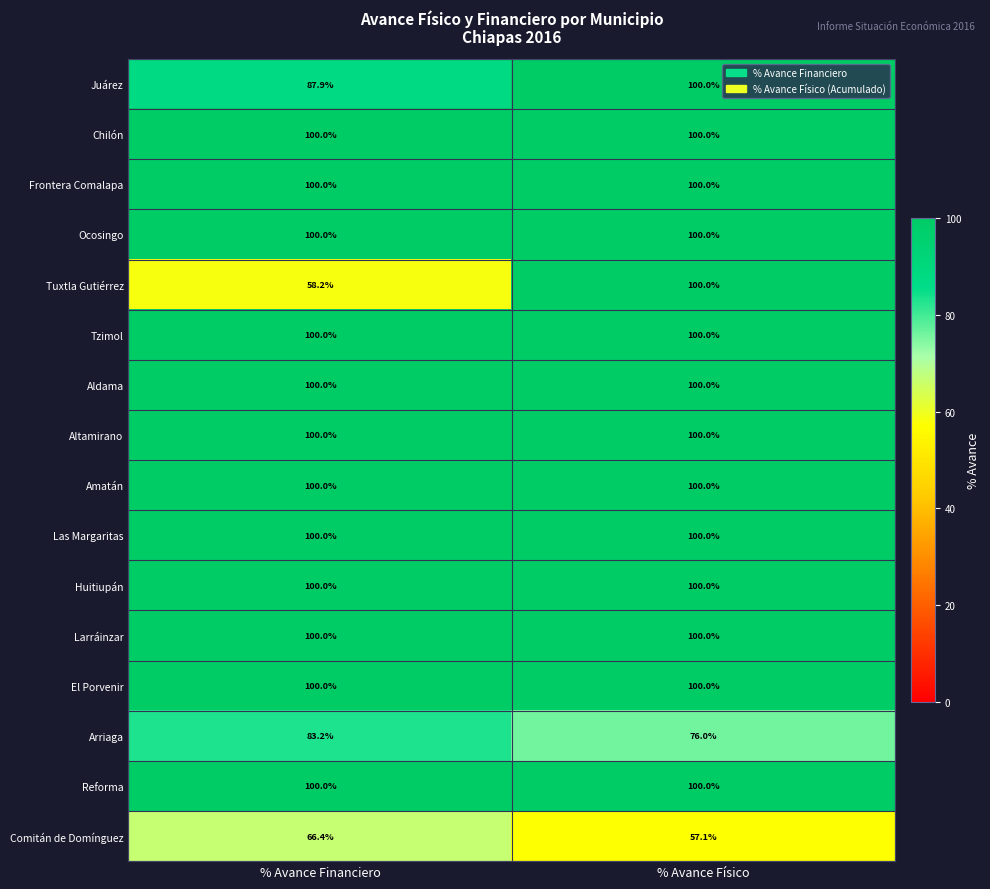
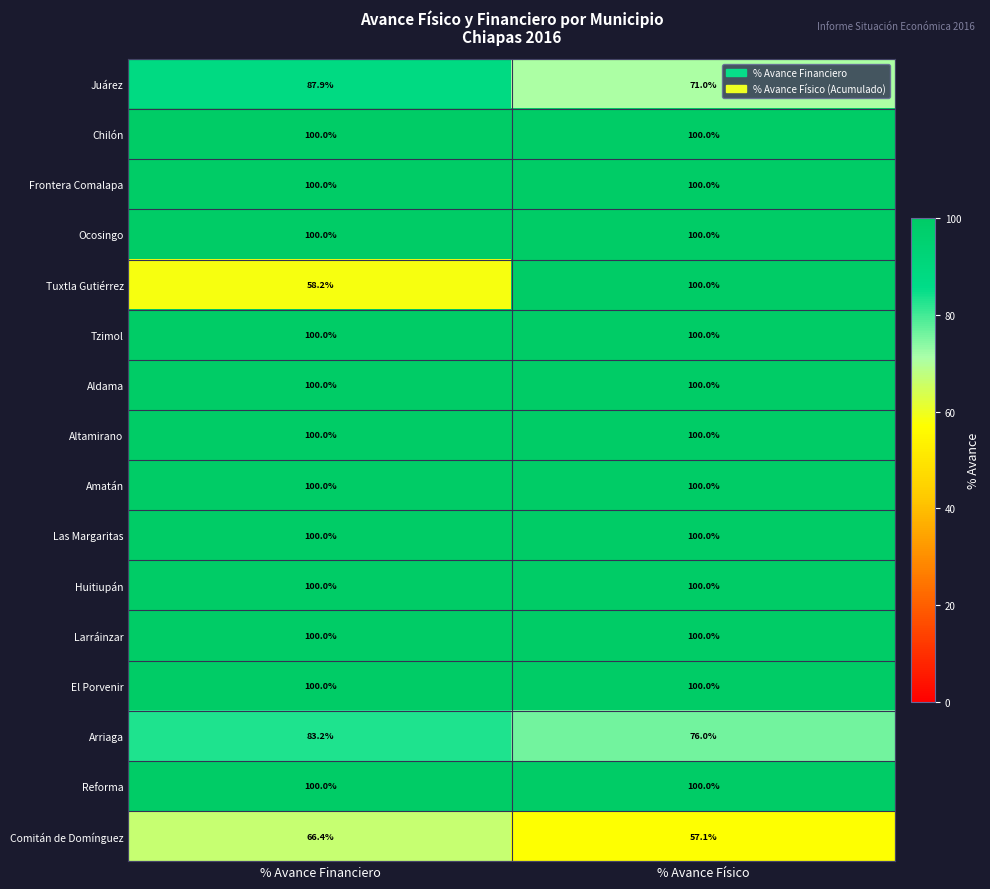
Juárez, % Avance Físico: 100.0% -> 71.0%
